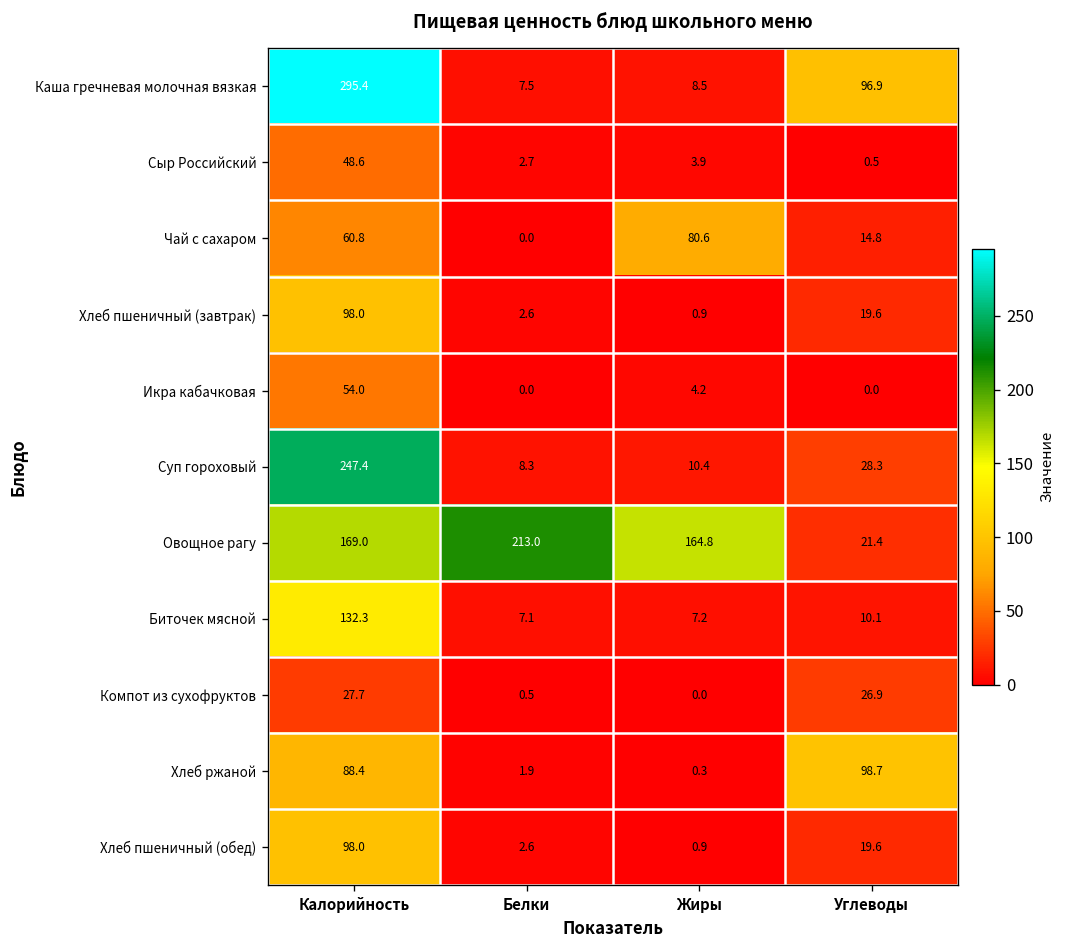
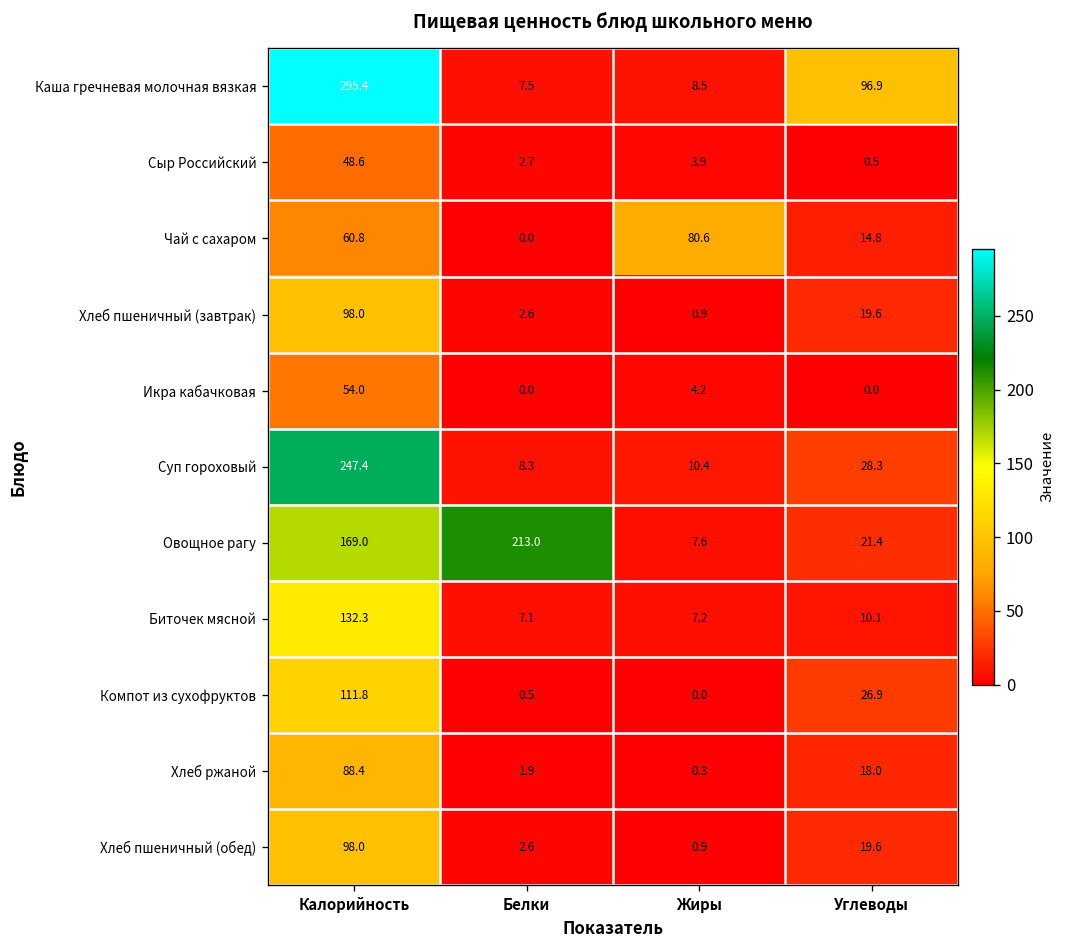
Овощное рагу, Жиры: 164.8 -> 7.6
Компот из сухофруктов, Калорийность: 27.7 -> 111.8
Хлеб ржаной, Углеводы: 98.7 -> 18.0
